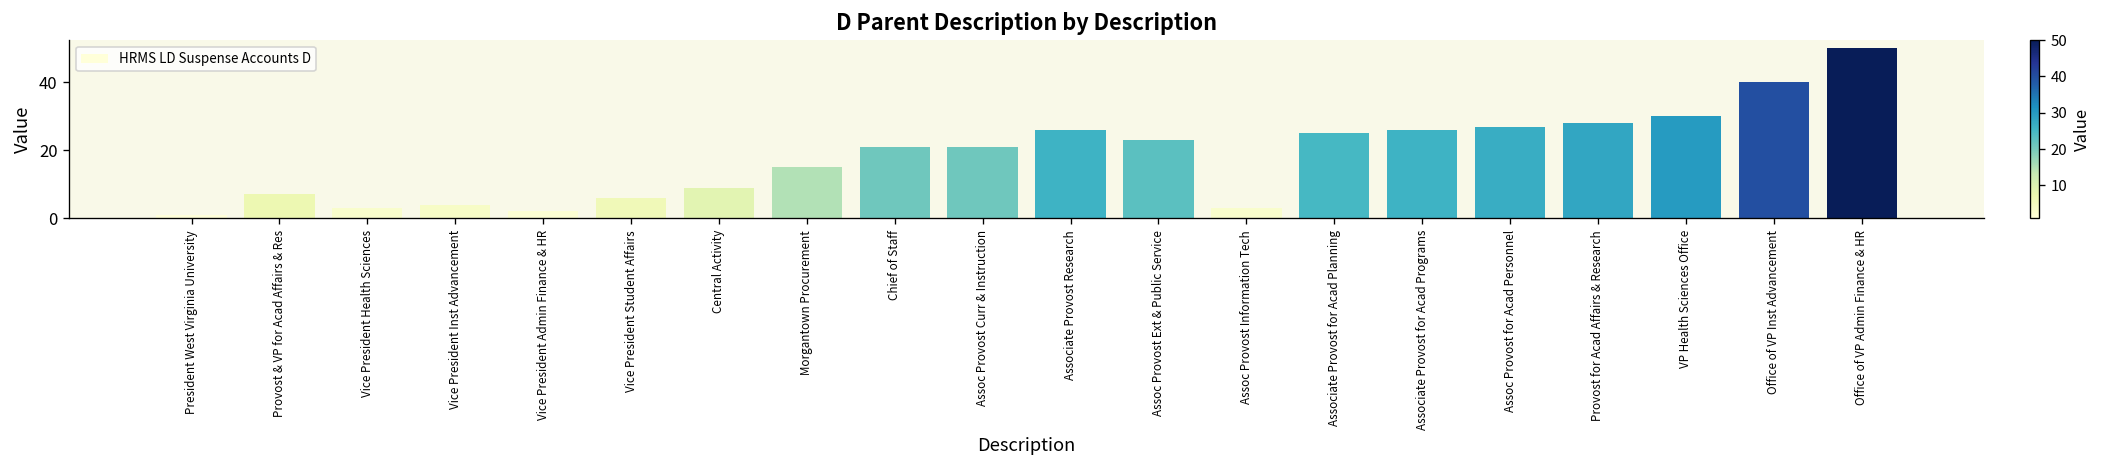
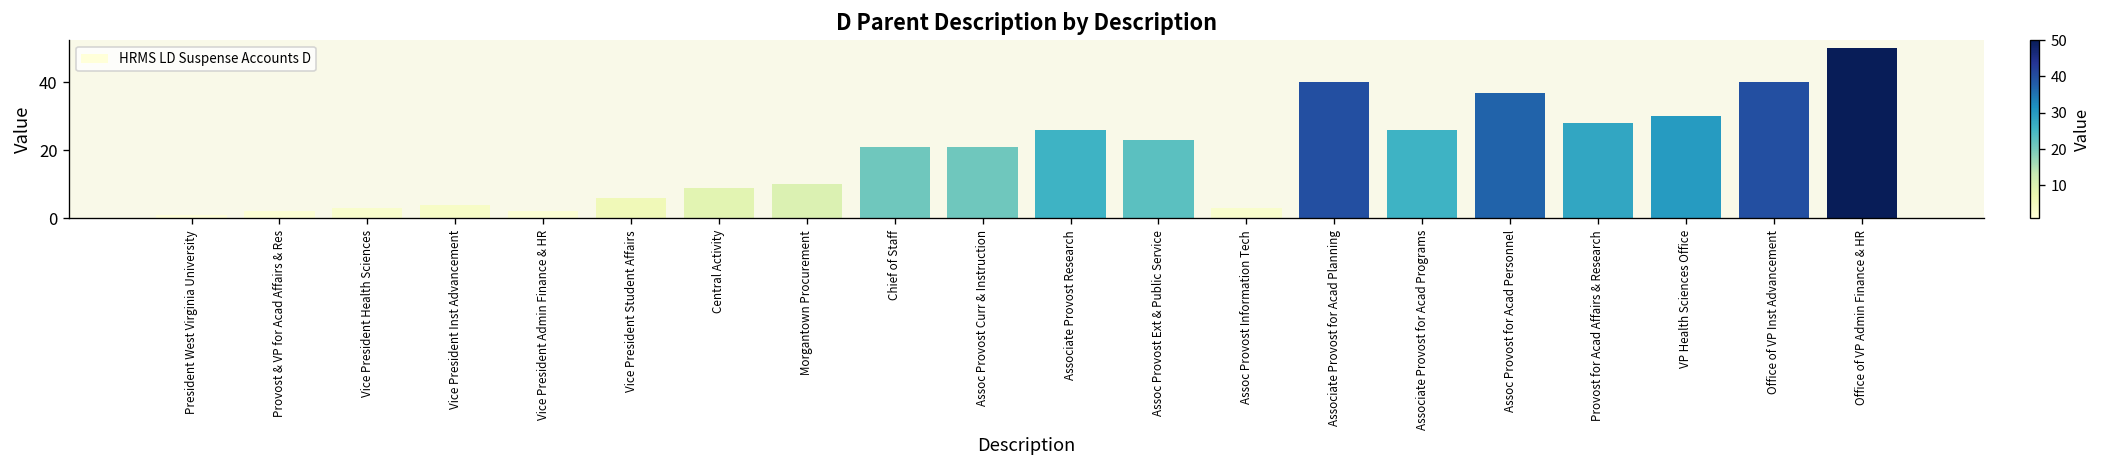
Provost & VP for Acad Affairs & Res: 7 -> 2
Morgantown Procurement: 15 -> 10
Associate Provost for Acad Planning: 25 -> 40
Assoc Provost for Acad Personnel: 27 -> 37
